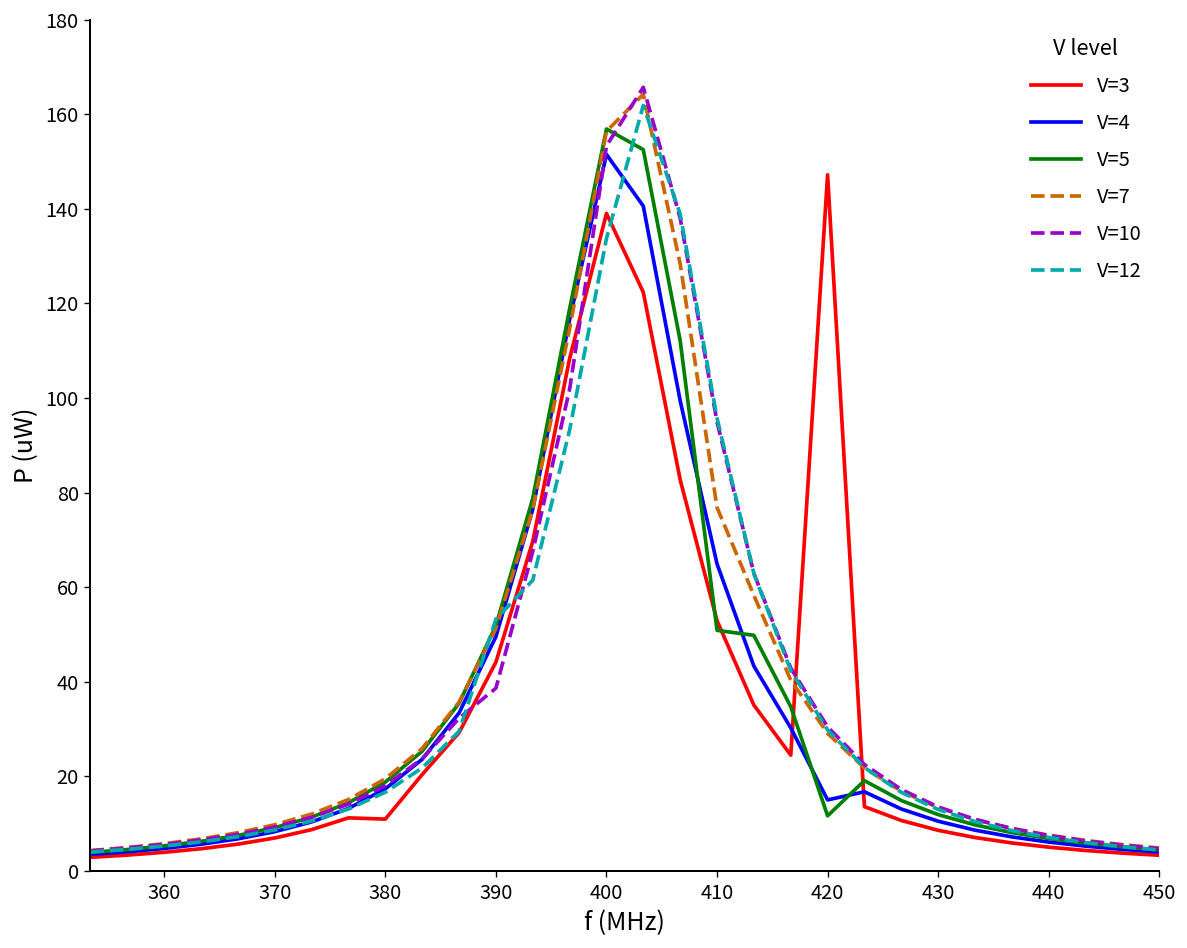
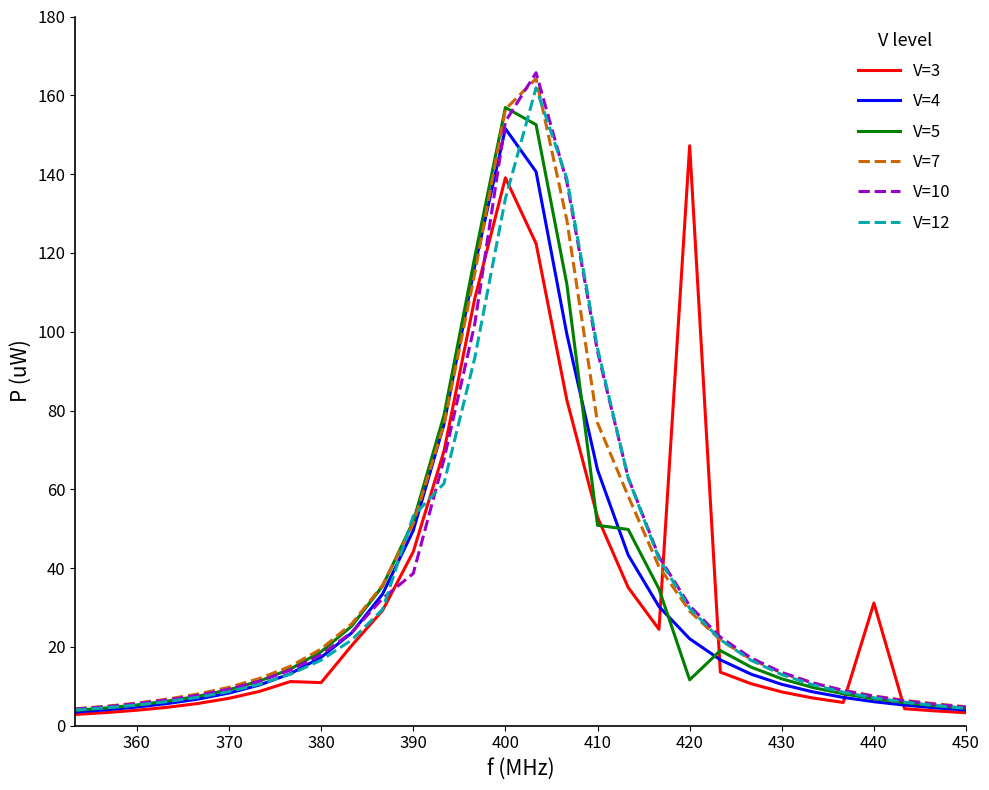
V=4, 420: 15 -> 22
V=3, 440: 5 -> 31
